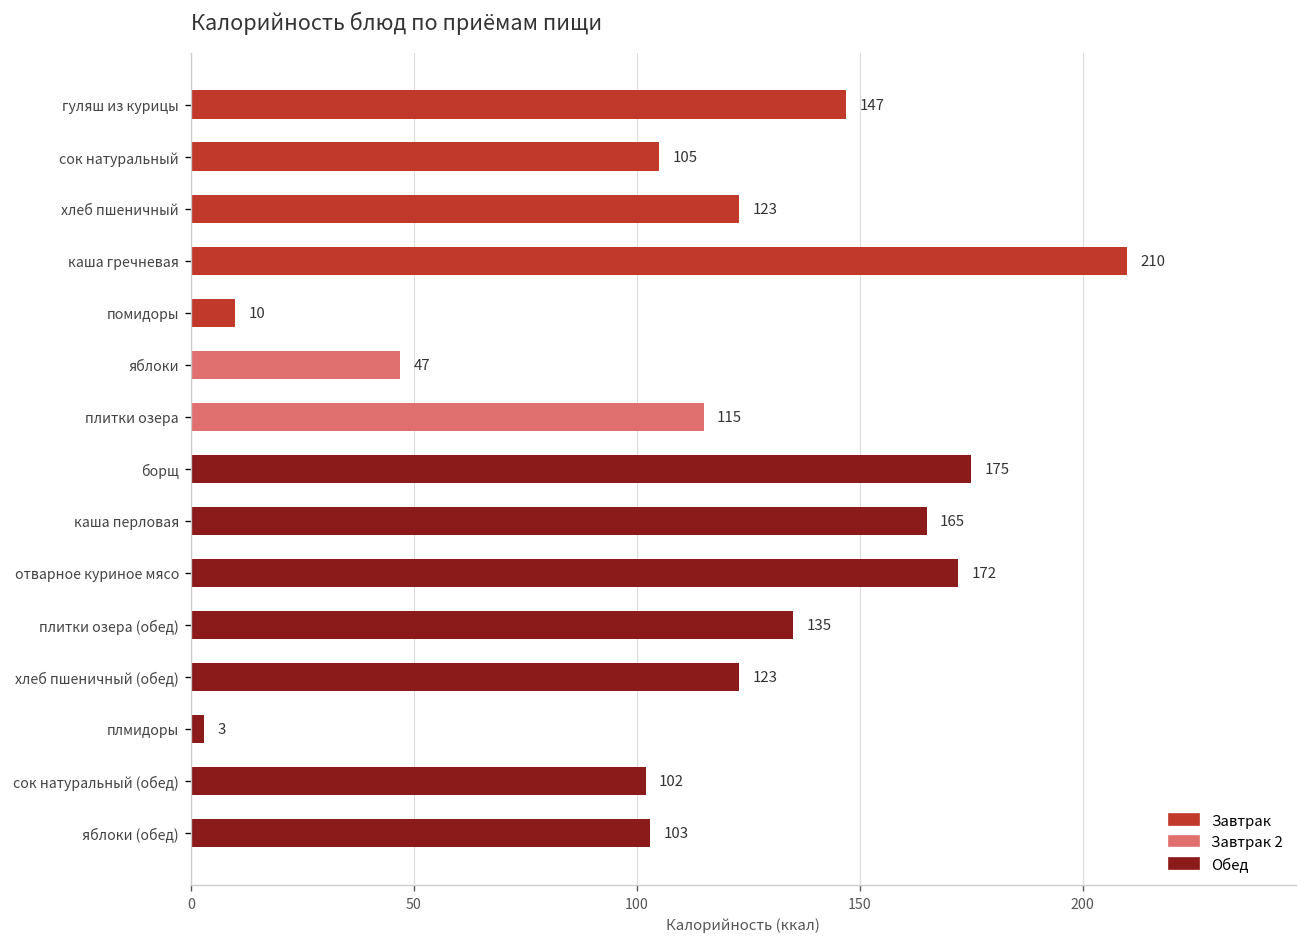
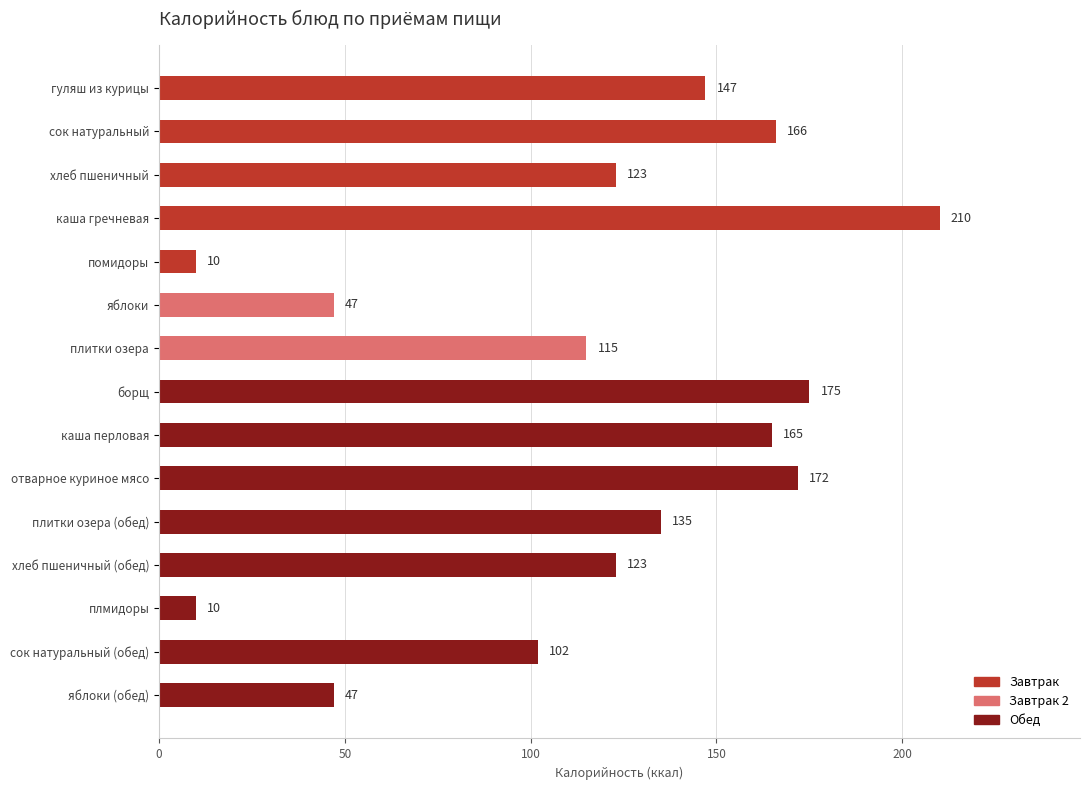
сок натуральный: 105 -> 166
плмидоры: 3 -> 10
яблоки (обед): 103 -> 47
